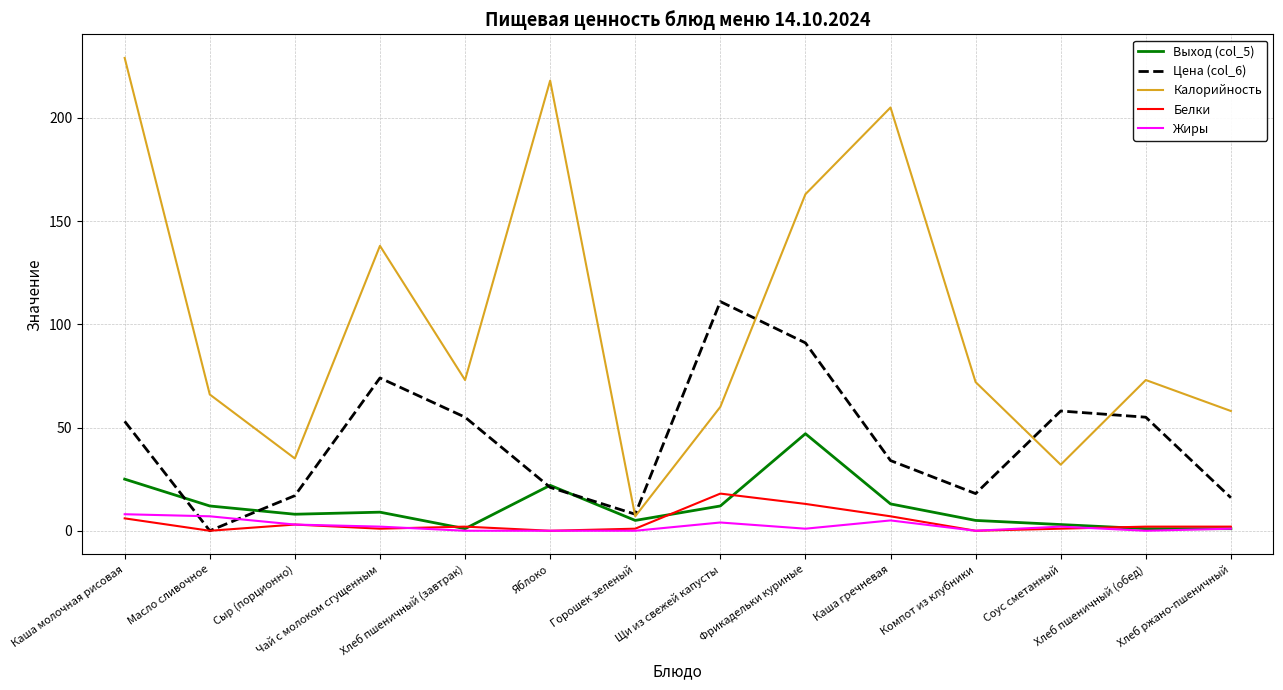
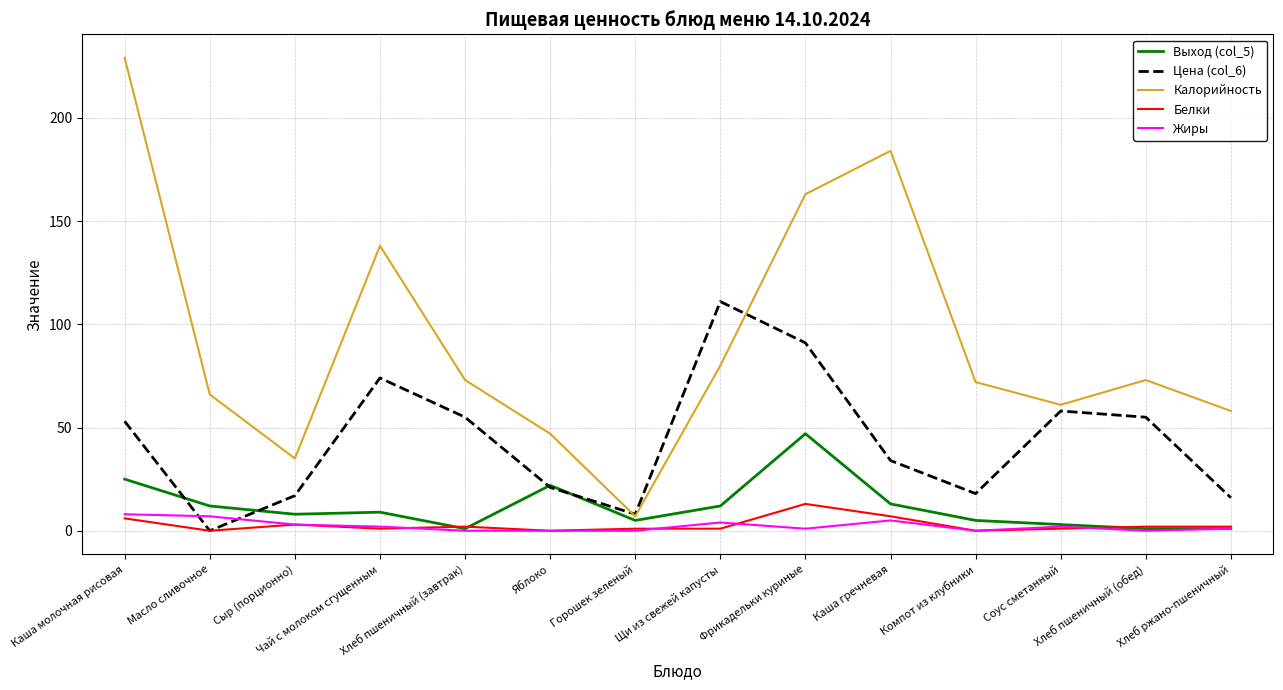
Калорийность, Яблоко: 218 -> 47
Калорийность, Щи из свежей капусты: 60 -> 80
Белки, Щи из свежей капусты: 18 -> 1
Калорийность, Каша гречневая: 205 -> 184
Калорийность, Соус сметанный: 32 -> 61
